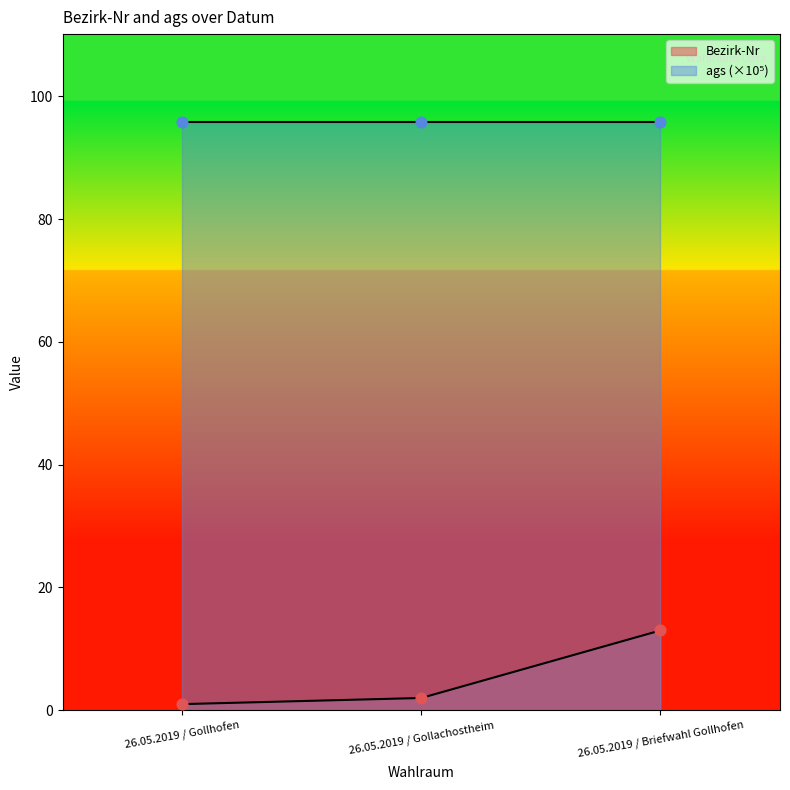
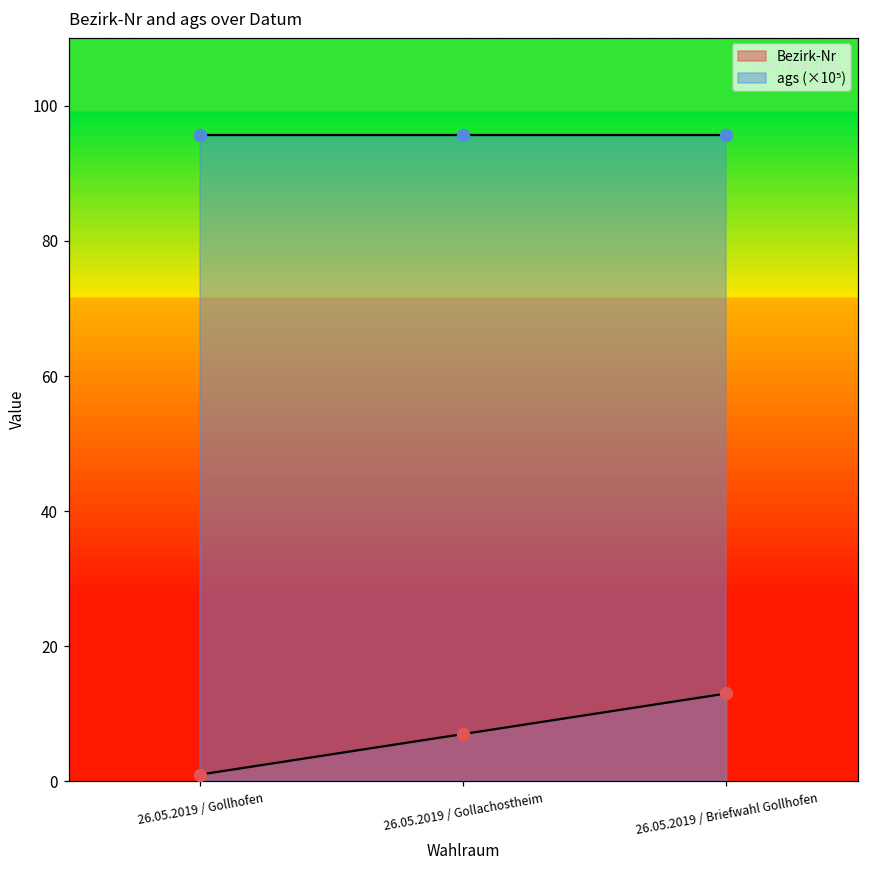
Bezirk-Nr, 26.05.2019 / Gollachostheim: 2 -> 7
